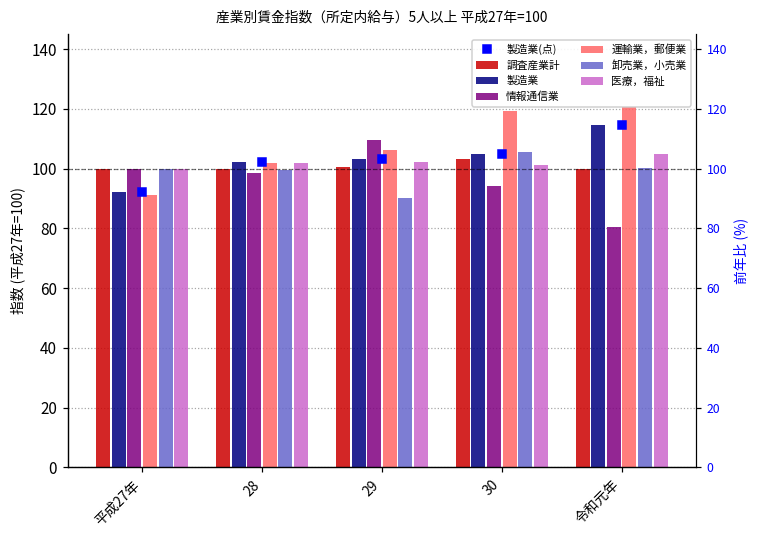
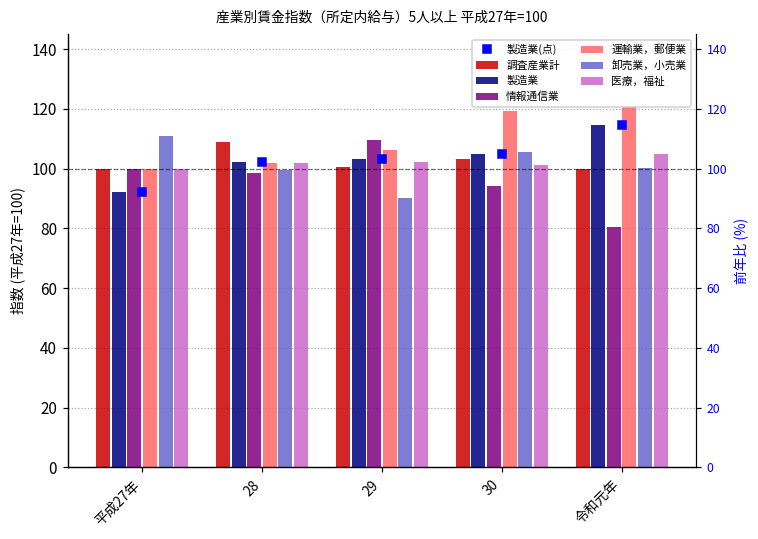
運輸業，郵便業, 平成27年: 91 -> 100
卸売業，小売業, 平成27年: 100 -> 111
調査産業計, 28: 100 -> 109
